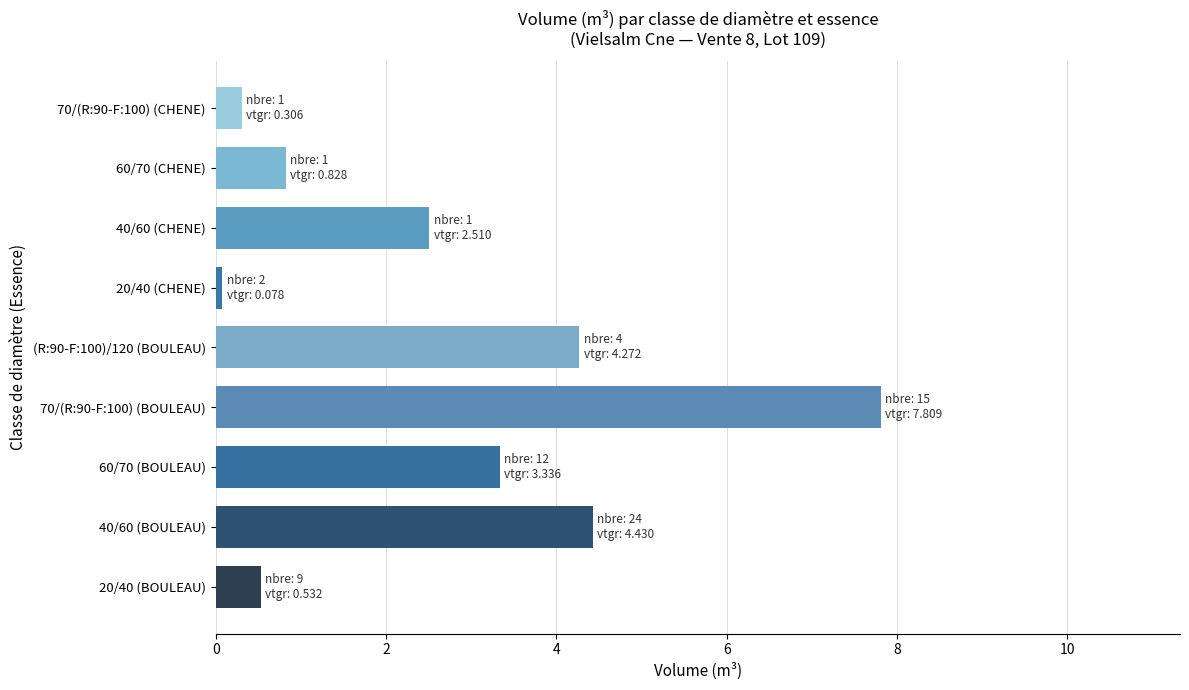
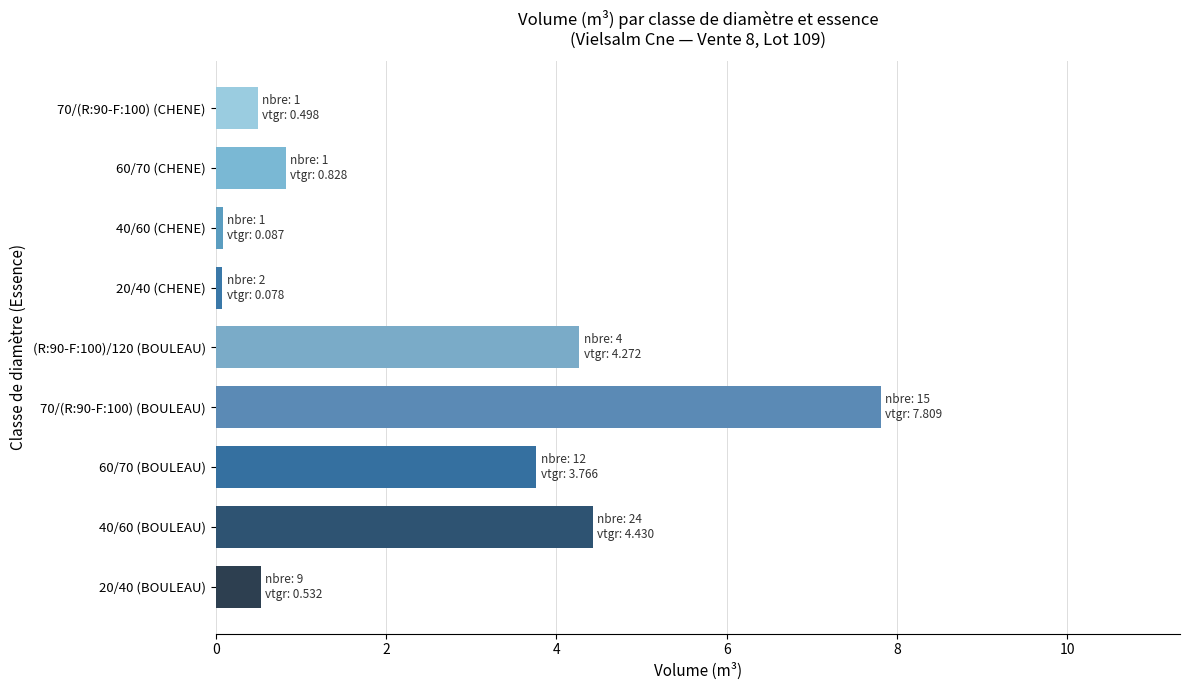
70/(R:90-F:100) (CHENE): 0.306 -> 0.498
40/60 (CHENE): 2.510 -> 0.087
60/70 (BOULEAU): 3.336 -> 3.766
